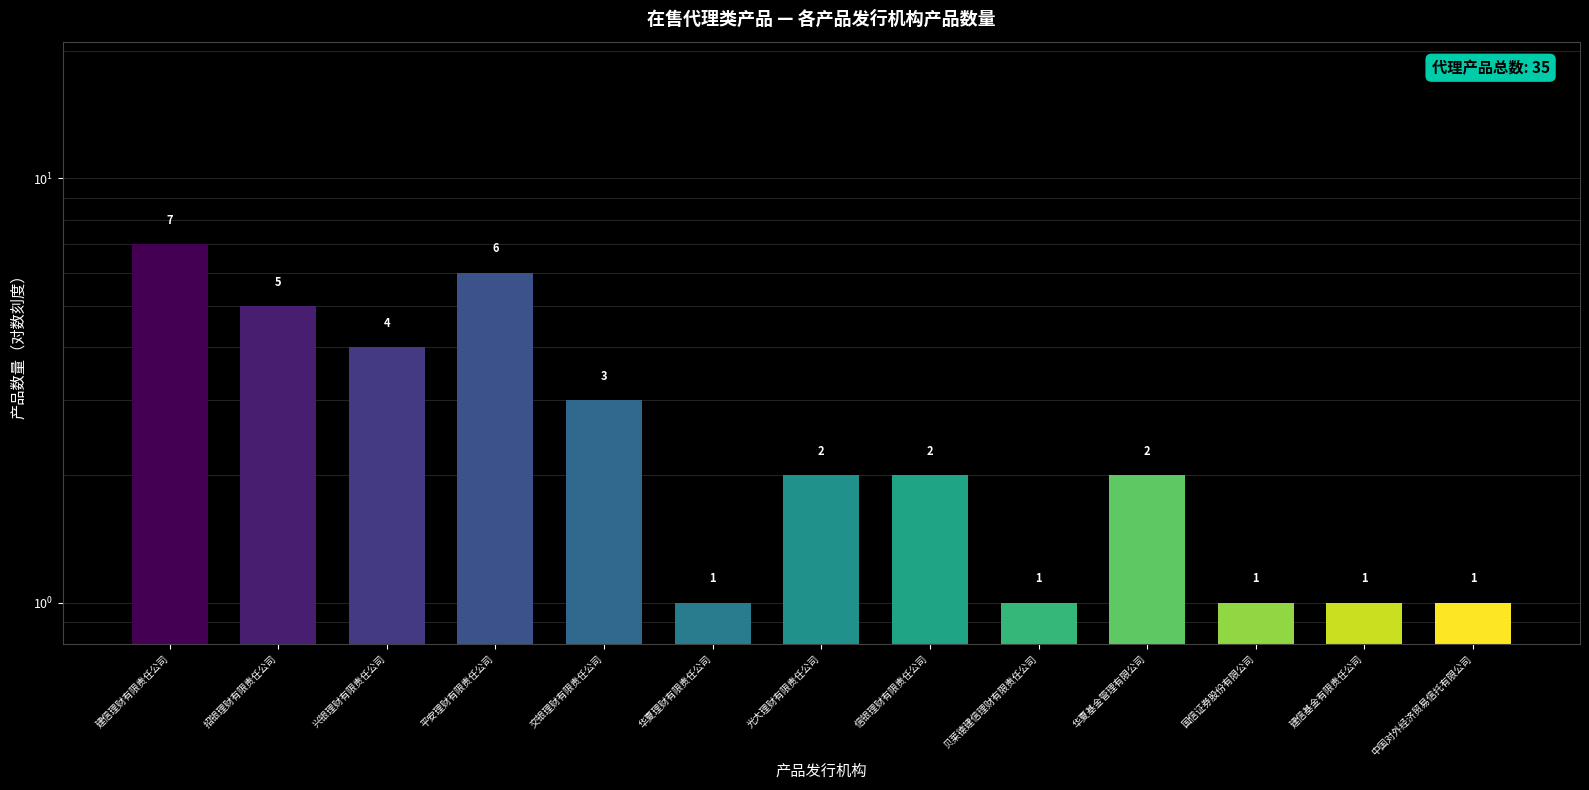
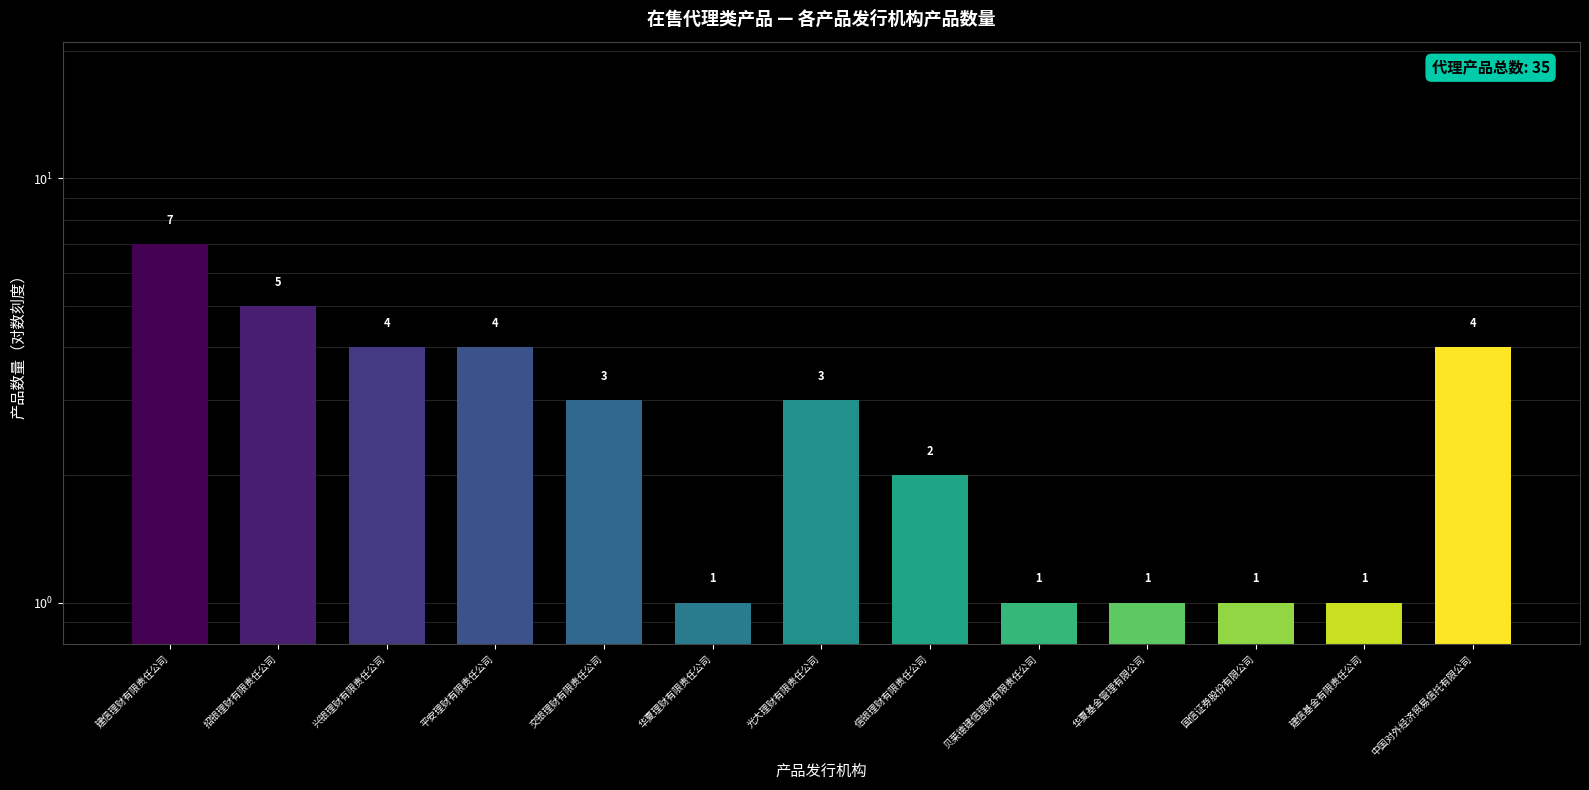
平安理财有限责任公司: 6 -> 4
光大理财有限责任公司: 2 -> 3
华夏基金管理有限公司: 2 -> 1
中国对外经济贸易信托有限公司: 1 -> 4
